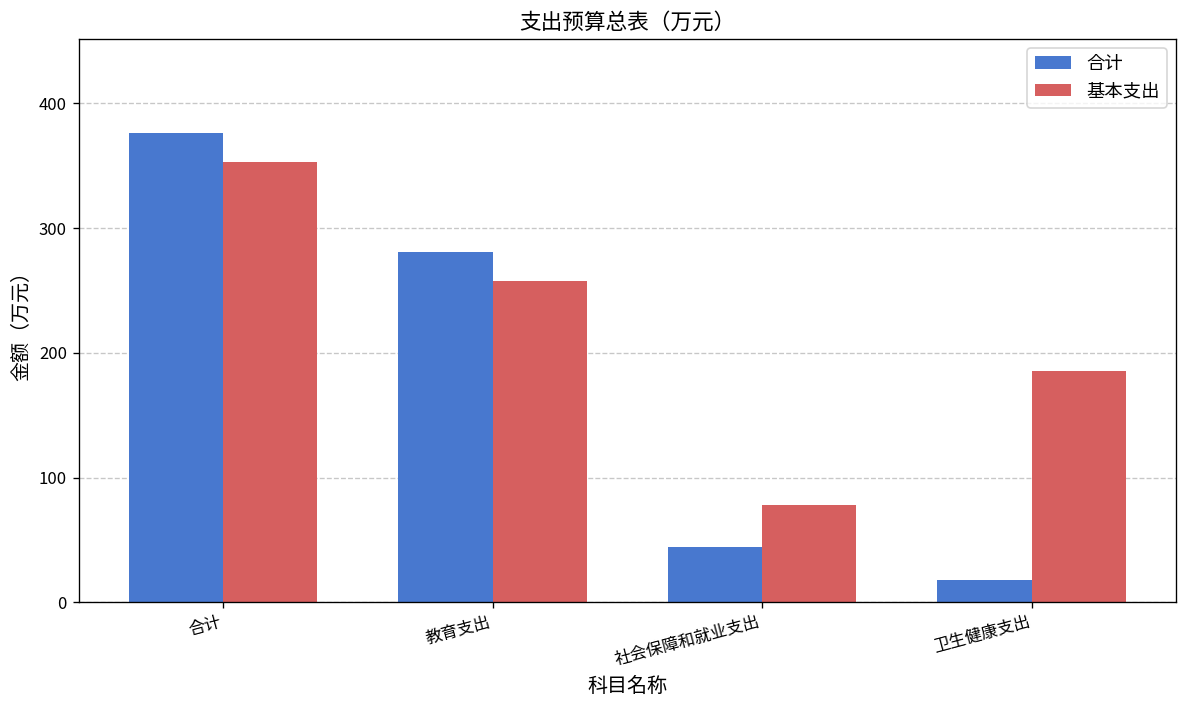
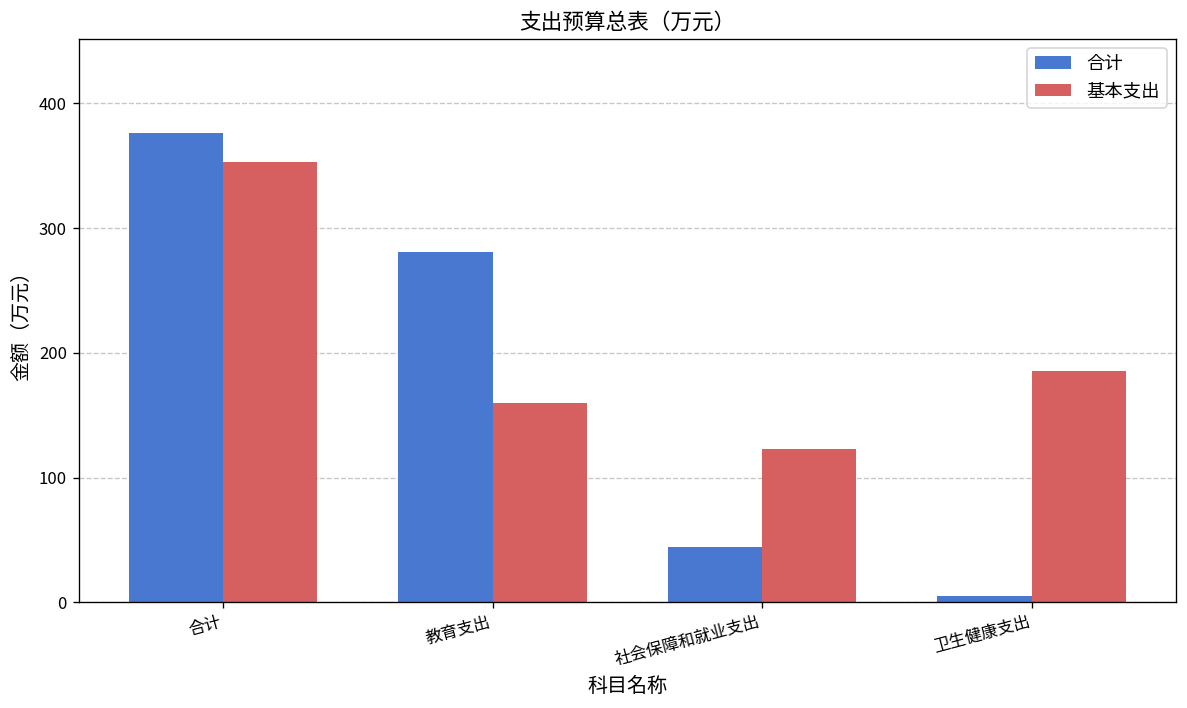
基本支出, 教育支出: 258 -> 160
基本支出, 社会保障和就业支出: 78 -> 123
合计, 卫生健康支出: 18 -> 5
